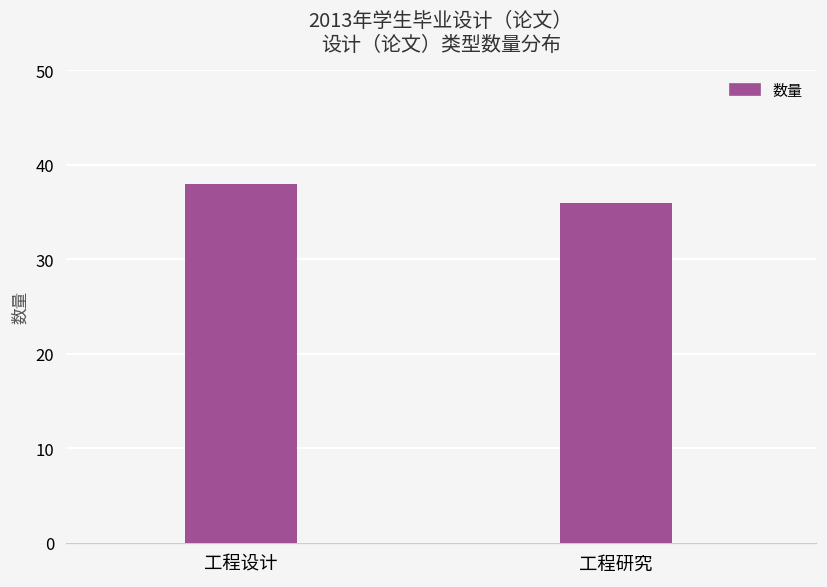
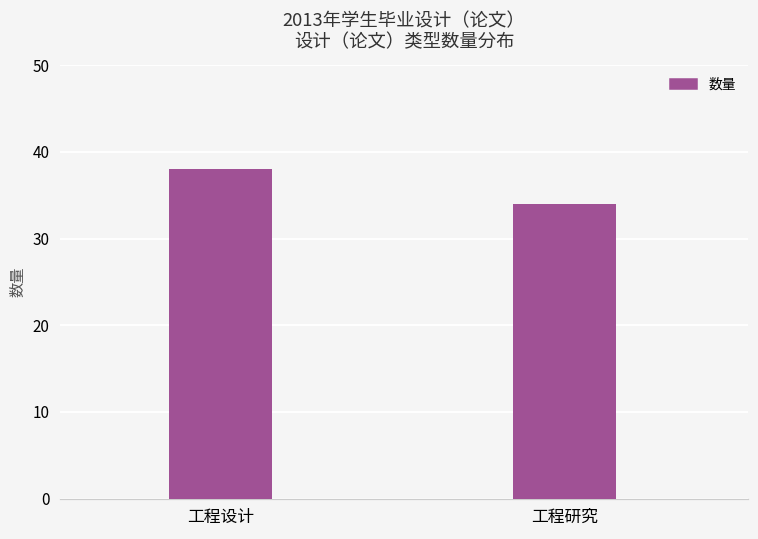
工程研究: 36 -> 34
